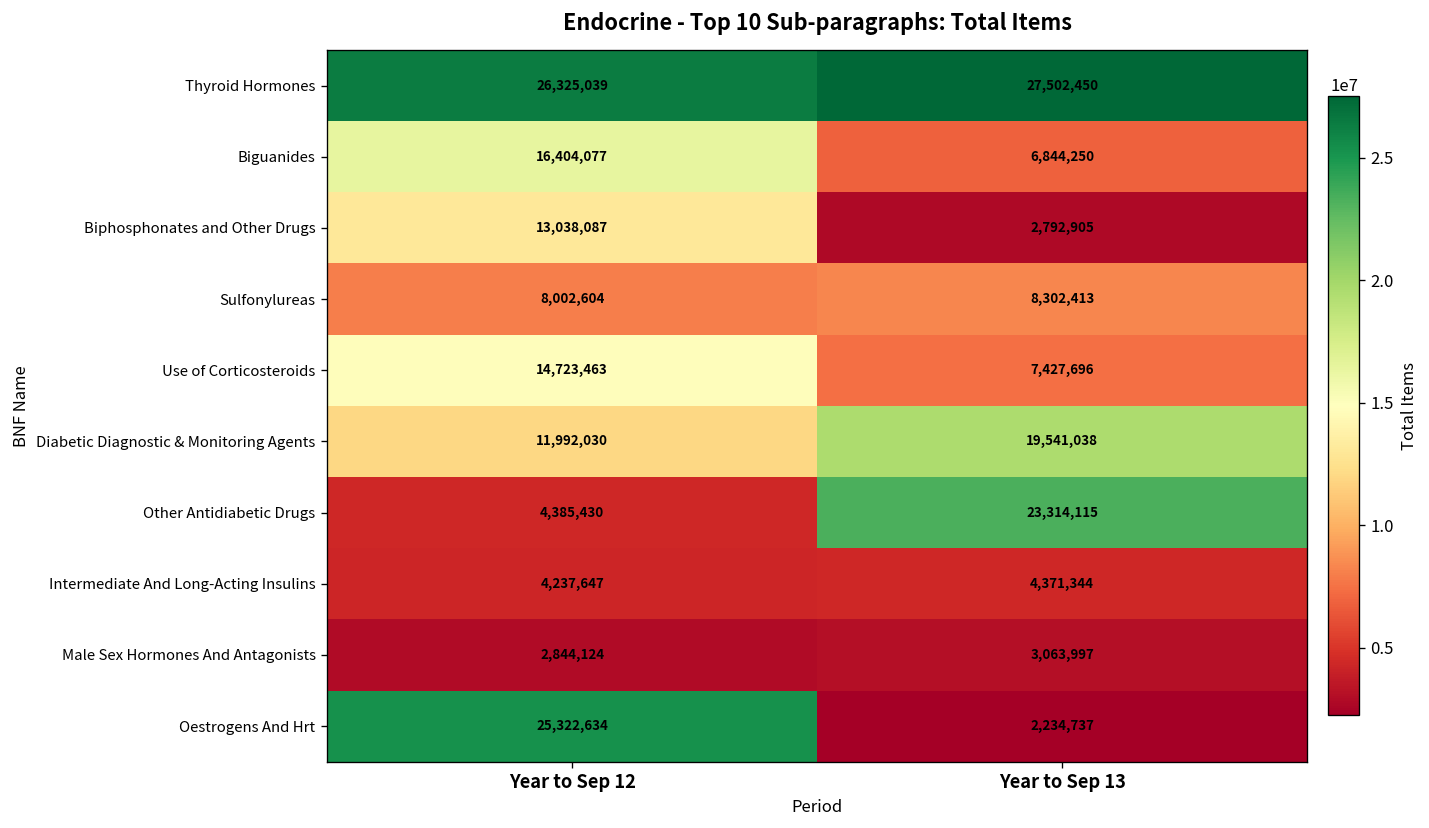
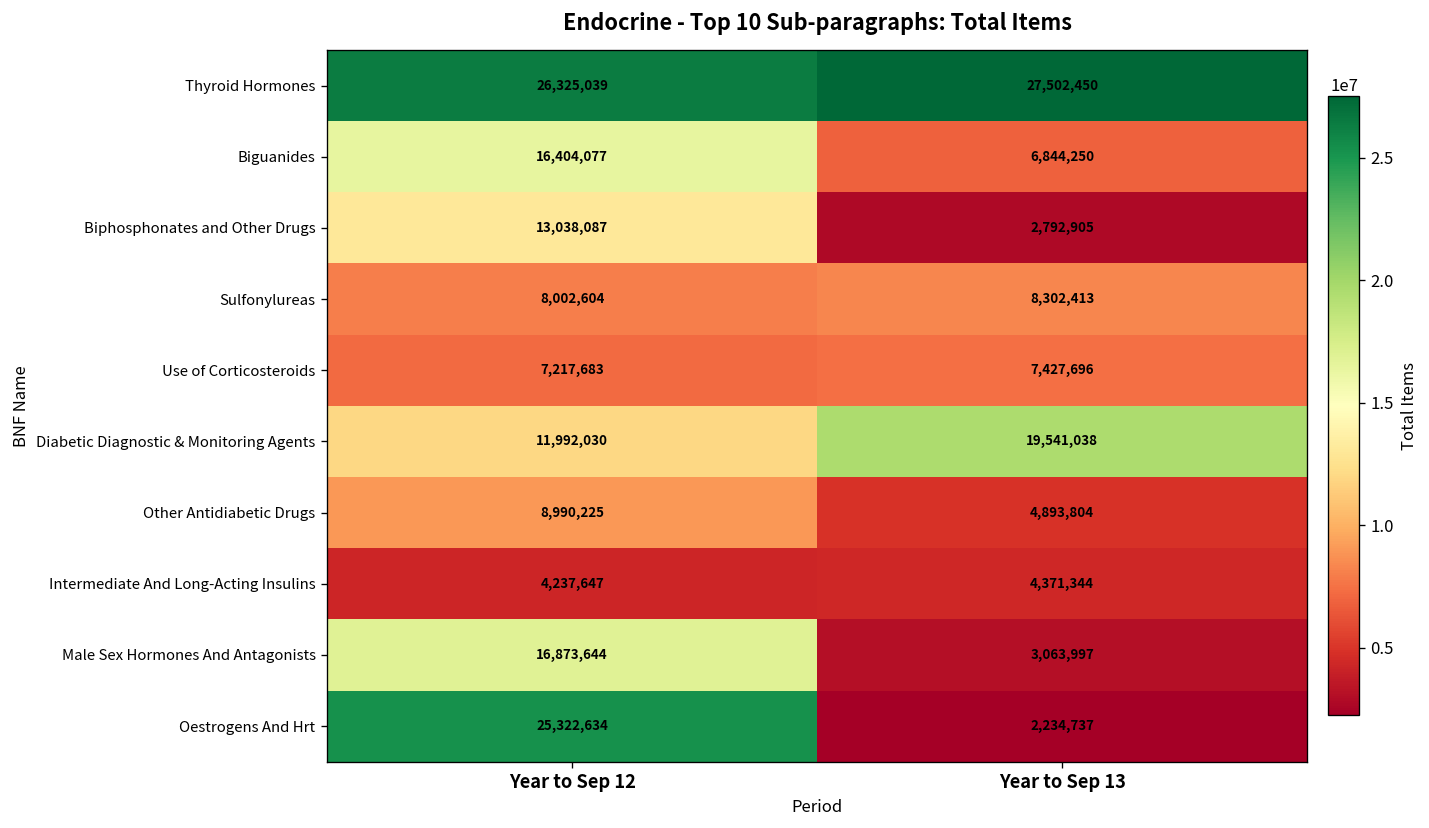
Use of Corticosteroids, Year to Sep 12: 14,723,463 -> 7,217,683
Other Antidiabetic Drugs, Year to Sep 12: 4,385,430 -> 8,990,225
Other Antidiabetic Drugs, Year to Sep 13: 23,314,115 -> 4,893,804
Male Sex Hormones And Antagonists, Year to Sep 12: 2,844,124 -> 16,873,644
